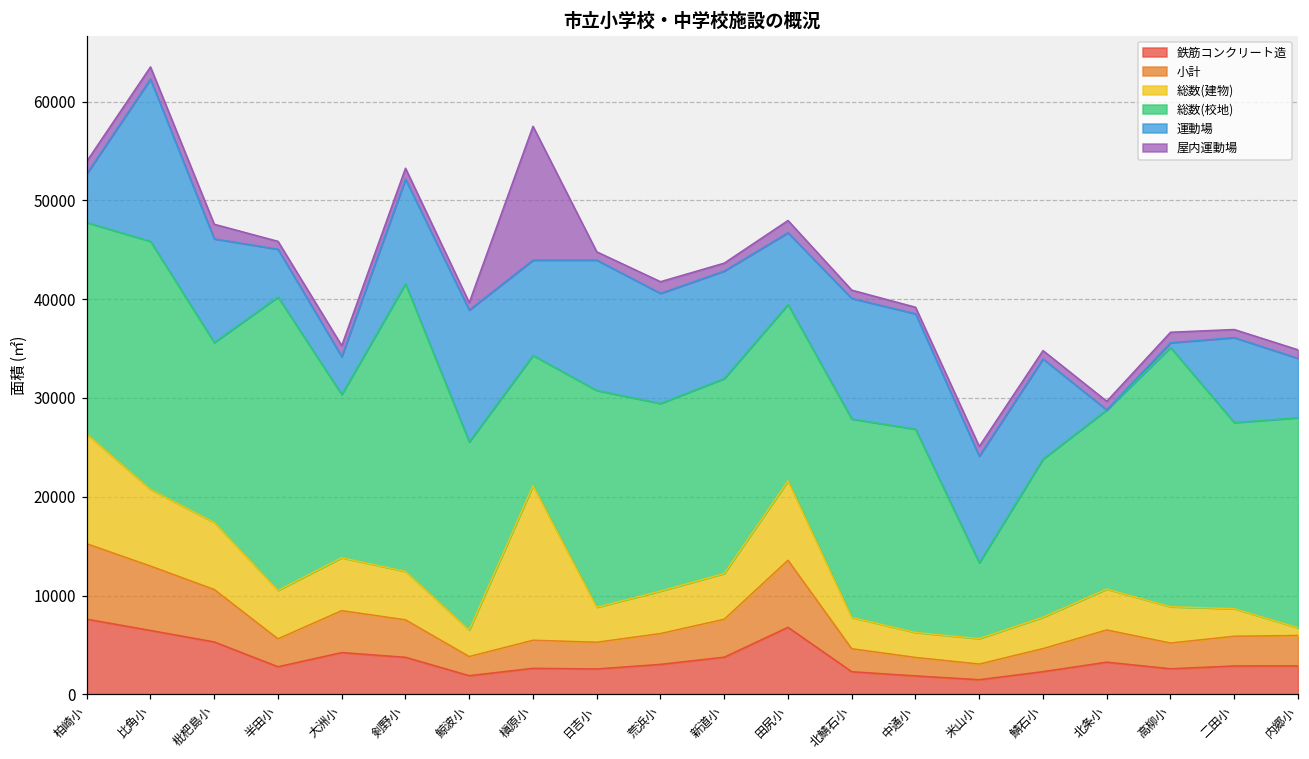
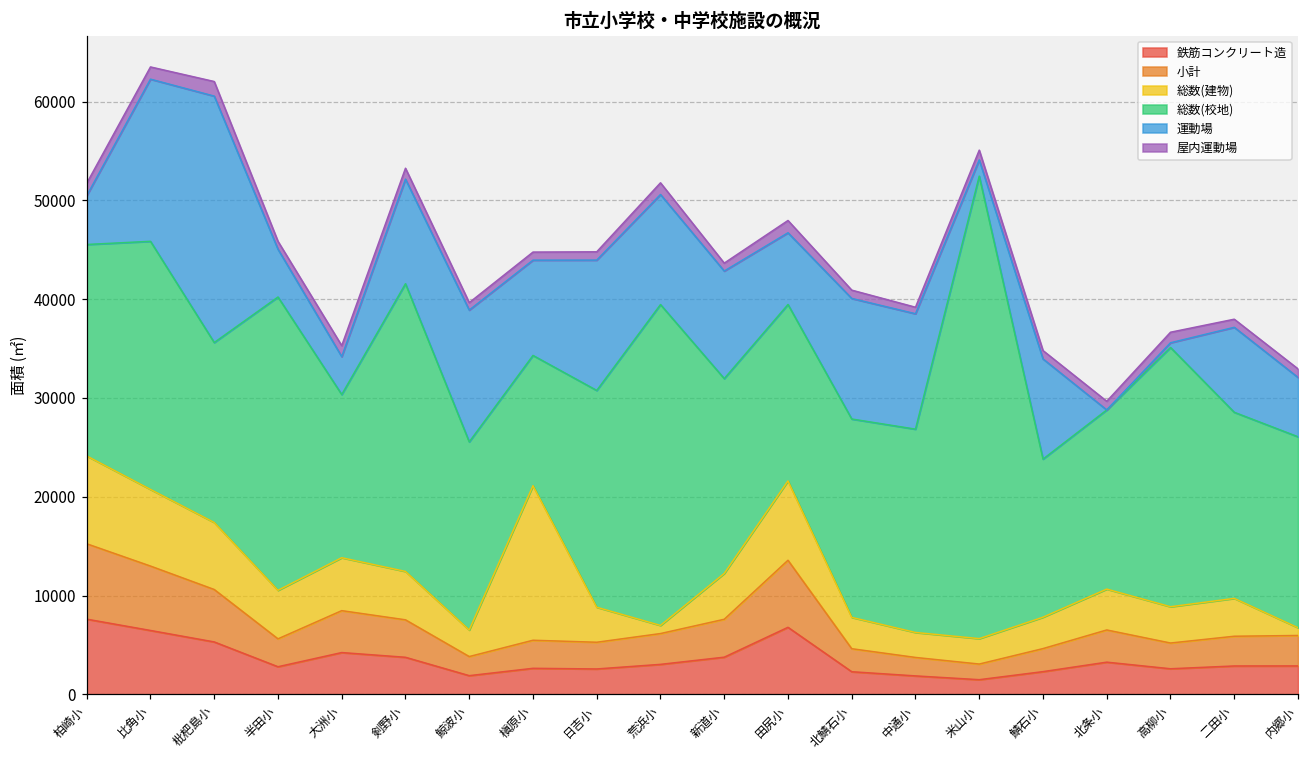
総数(建物), 柏崎小: 11000 -> 9000
運動場, 枇杷島小: 10000 -> 25000
屋内運動場, 槇原小: 14000 -> 1000
総数(建物), 荒浜小: 4000 -> 1000
総数(校地), 荒浜小: 19000 -> 32000
総数(校地), 米山小: 8000 -> 47000
運動場, 米山小: 11000 -> 2000
総数(建物), 二田小: 3000 -> 4000
総数(校地), 内郷小: 21000 -> 19000
